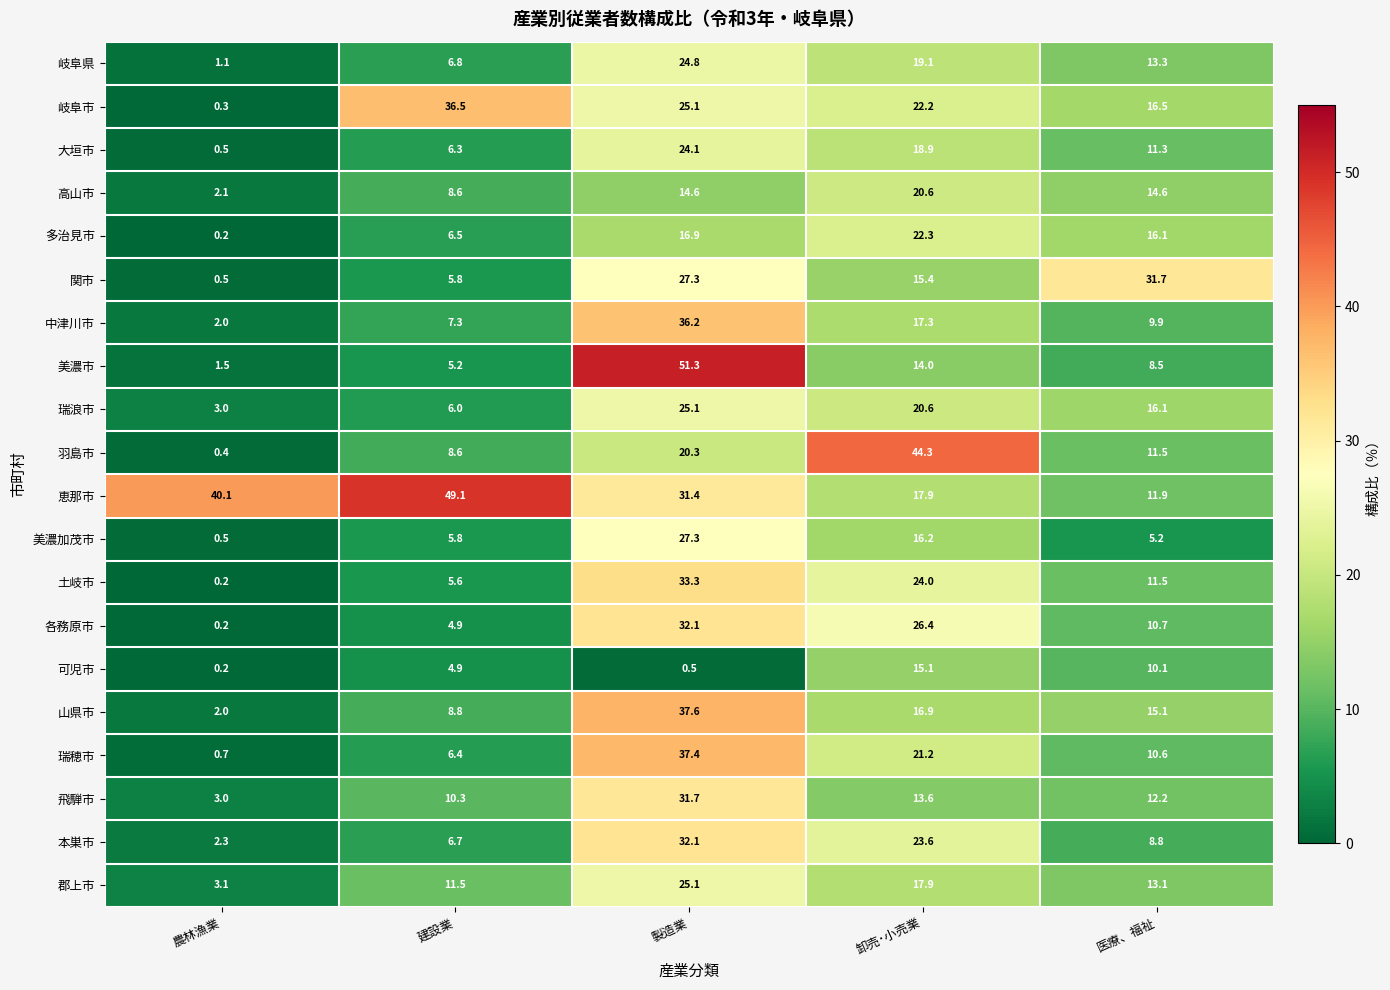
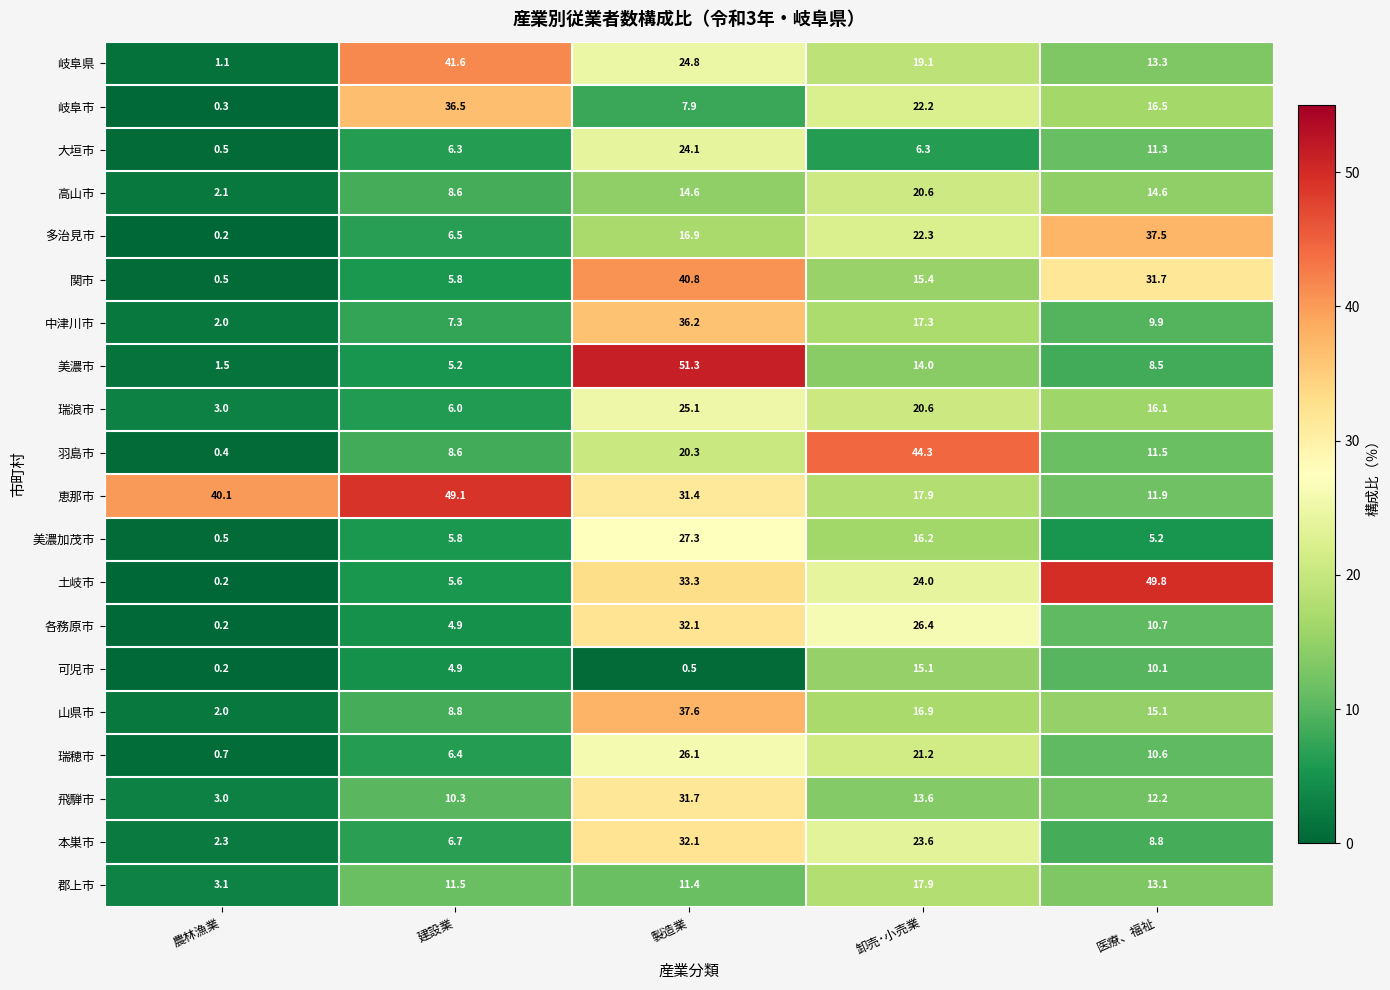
岐阜県, 建設業: 6.8 -> 41.6
岐阜市, 製造業: 25.1 -> 7.9
大垣市, 卸売･小売業: 18.9 -> 6.3
多治見市, 医療、福祉: 16.1 -> 37.5
関市, 製造業: 27.3 -> 40.8
土岐市, 医療、福祉: 11.5 -> 49.8
瑞穂市, 製造業: 37.4 -> 26.1
郡上市, 製造業: 25.1 -> 11.4
